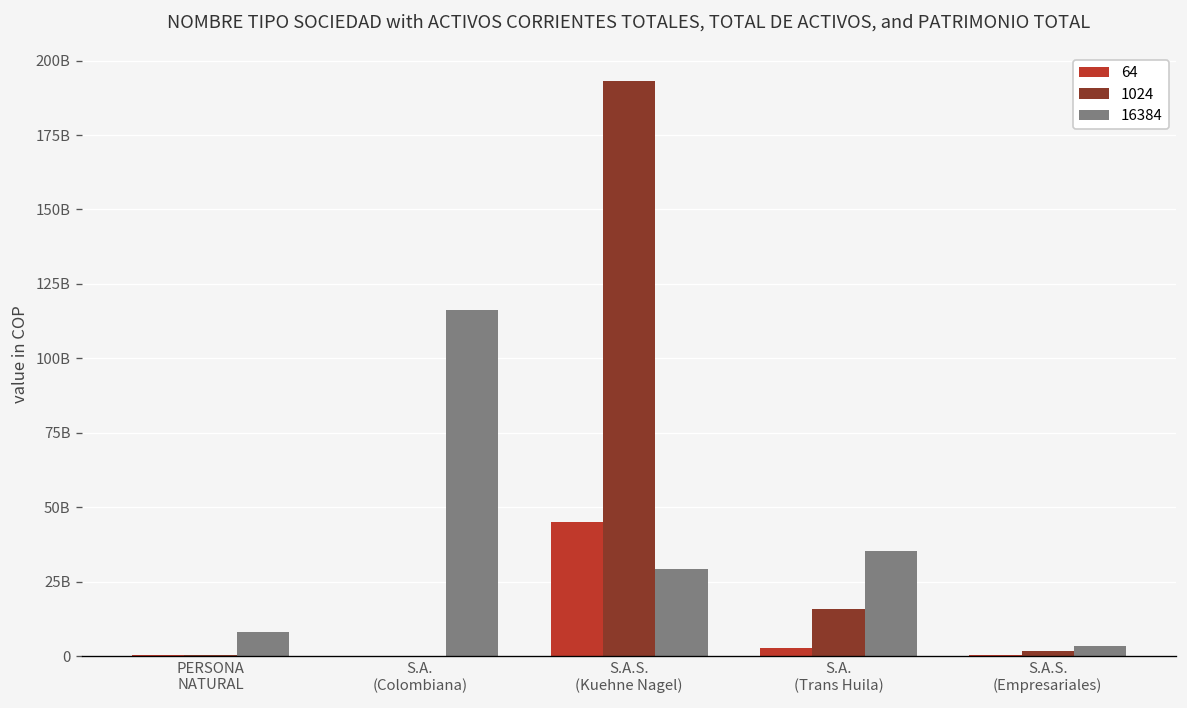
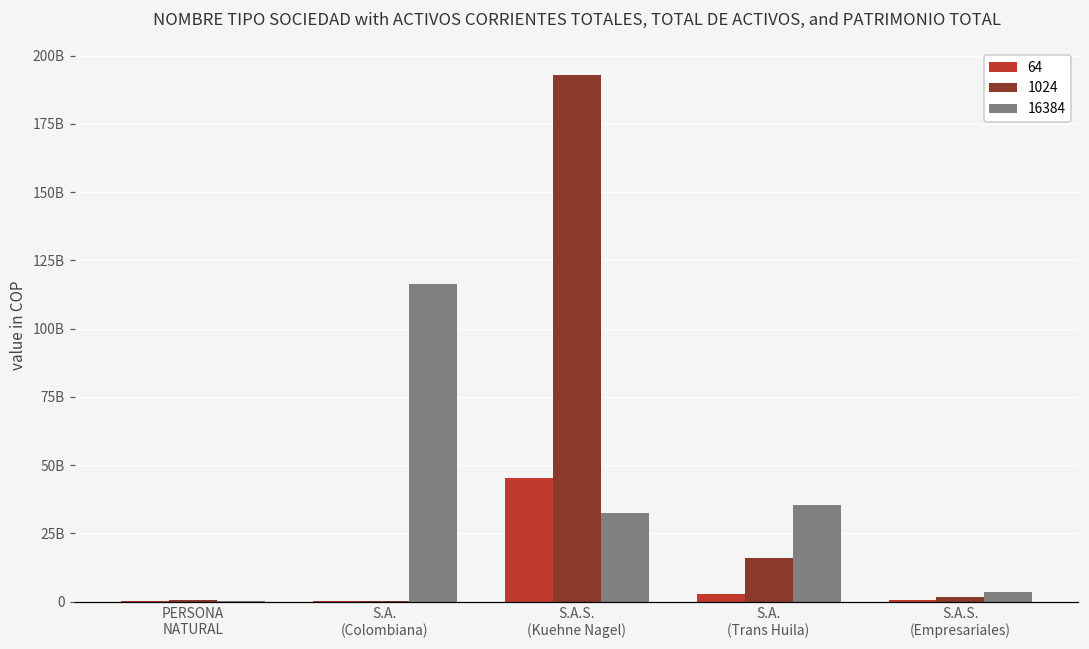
16384, PERSONA NATURAL: 8000000000 -> 0
16384, S.A.S. (Kuehne Nagel): 29000000000 -> 33000000000
